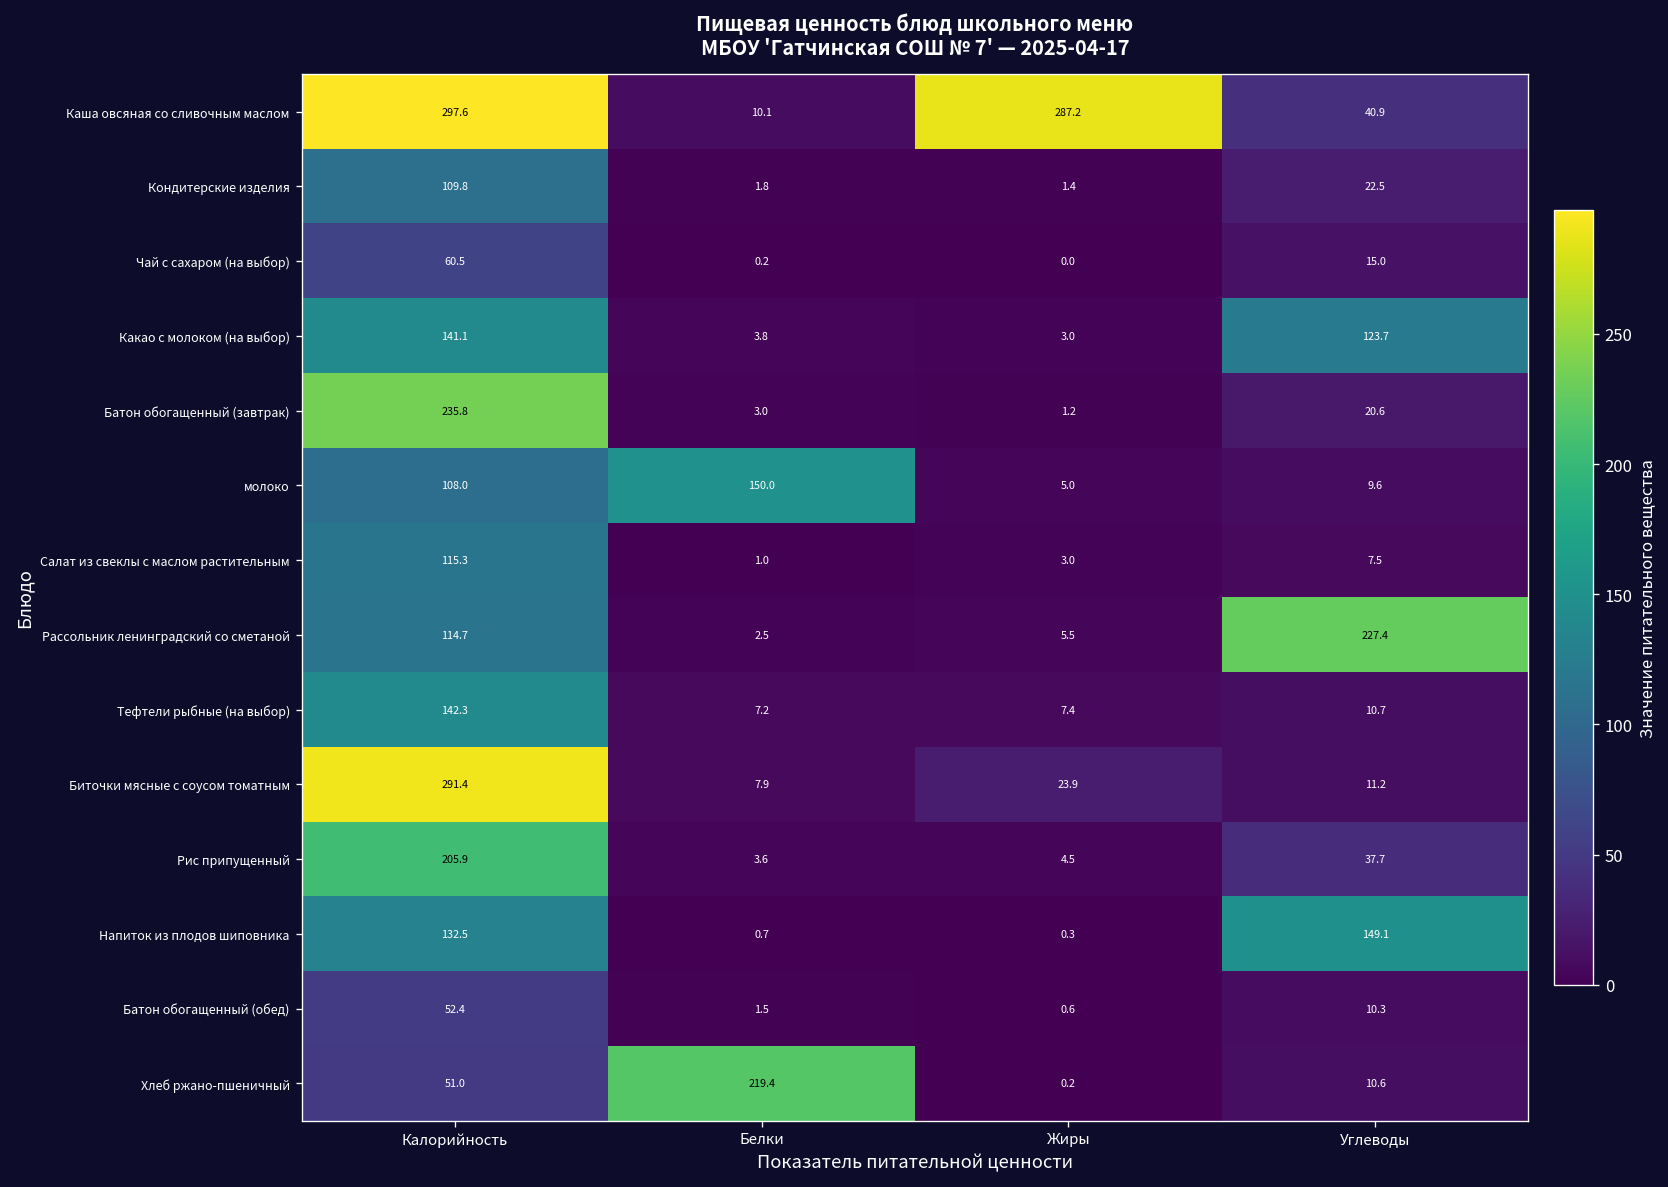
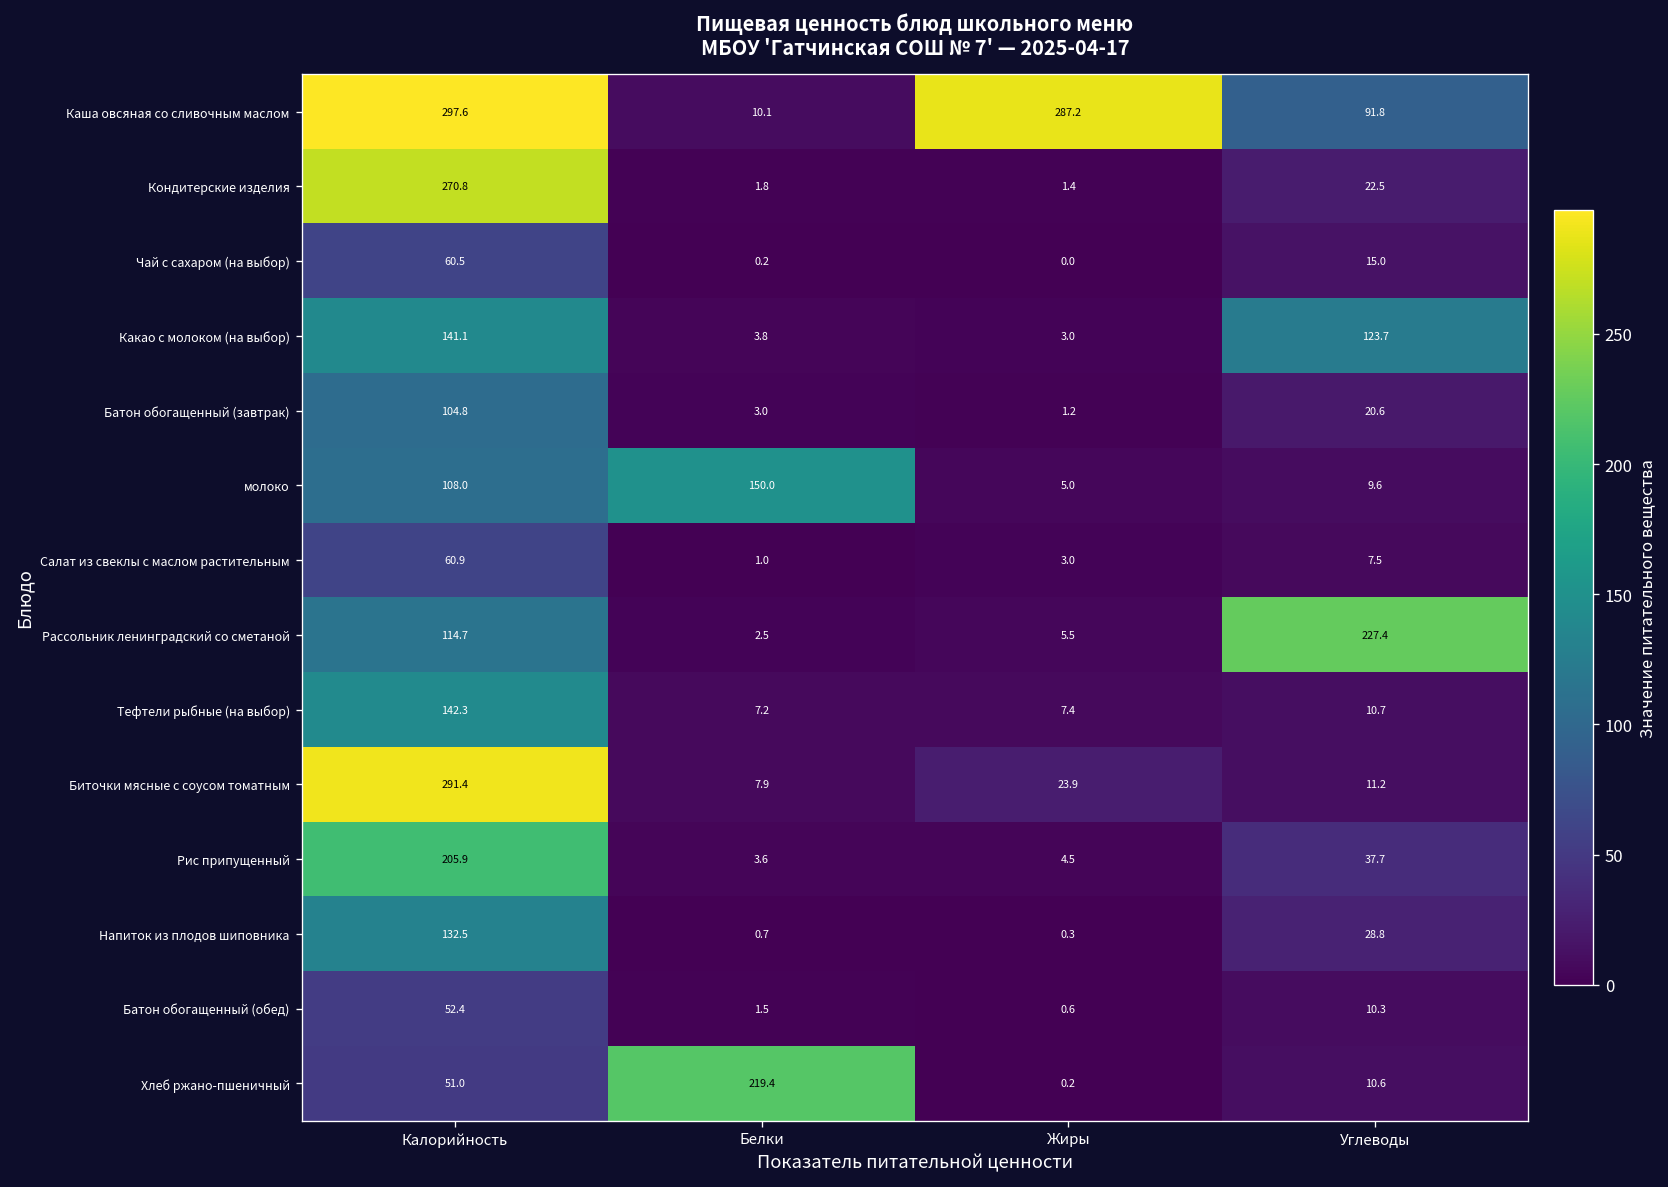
Каша овсяная со сливочным маслом, Углеводы: 40.9 -> 91.8
Кондитерские изделия, Калорийность: 109.8 -> 270.8
Батон обогащенный (завтрак), Калорийность: 235.8 -> 104.8
Салат из свеклы с маслом растительным, Калорийность: 115.3 -> 60.9
Напиток из плодов шиповника, Углеводы: 149.1 -> 28.8
